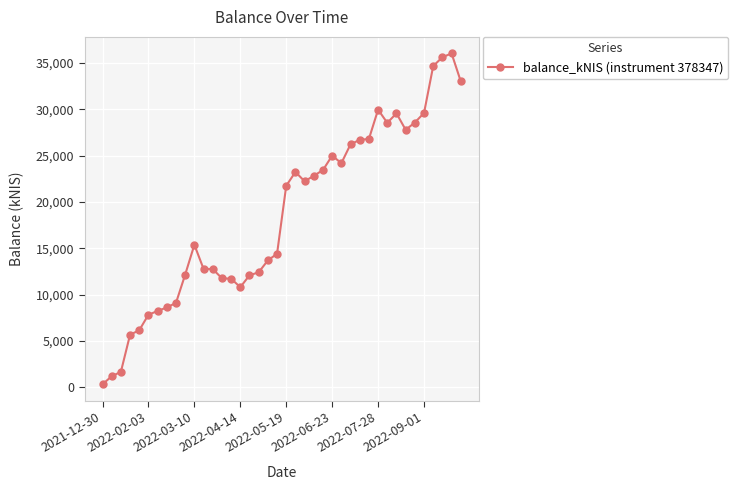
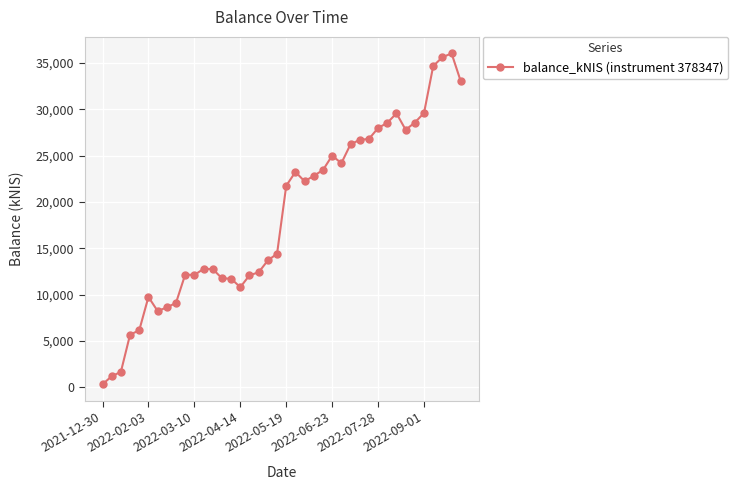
2022-02-03: 8,000 -> 10,000
2022-03-10: 15,000 -> 12,000
2022-07-28: 30,000 -> 28,000
